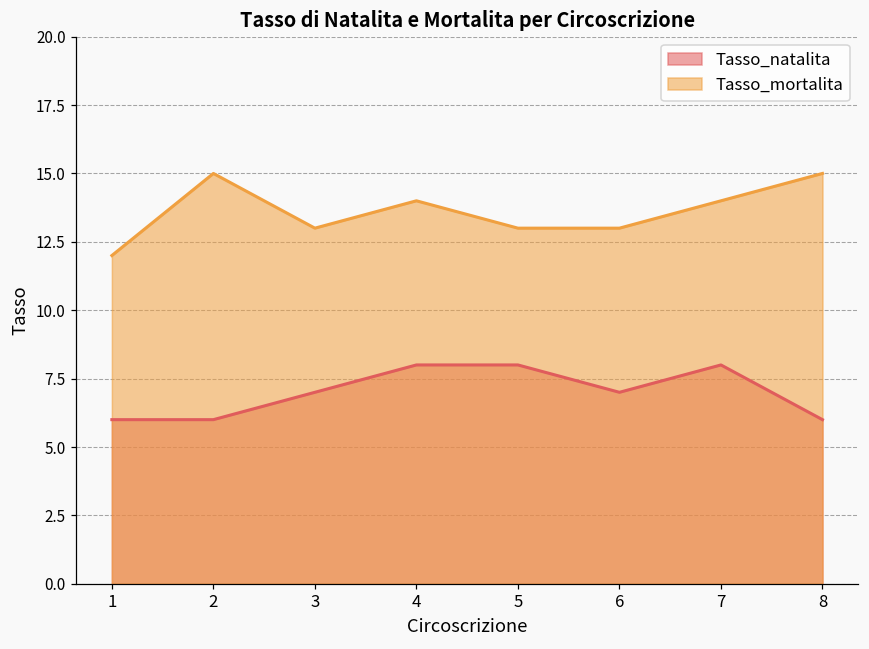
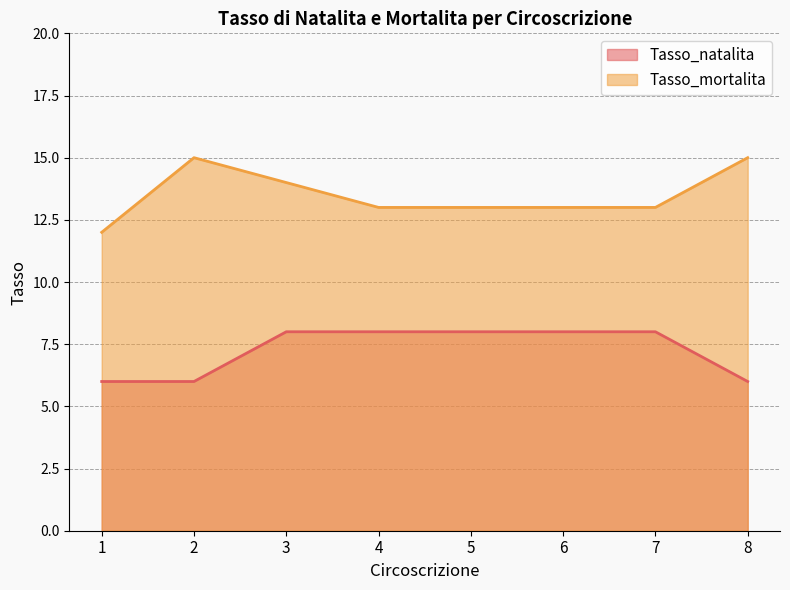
Tasso_natalita, 3: 7 -> 8
Tasso_mortalita, 3: 13 -> 14
Tasso_mortalita, 4: 14 -> 13
Tasso_natalita, 6: 7 -> 8
Tasso_mortalita, 7: 14 -> 13
